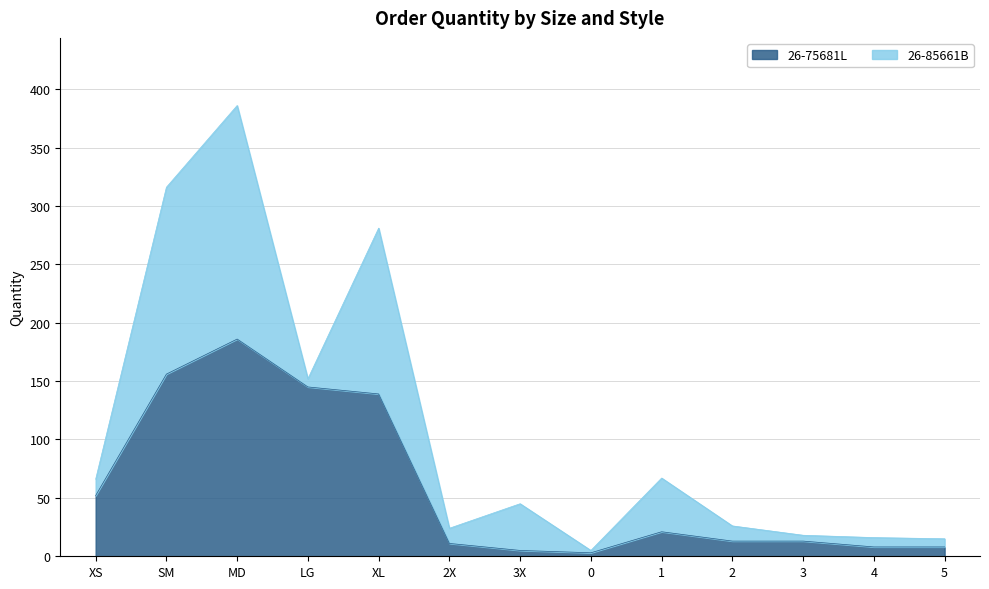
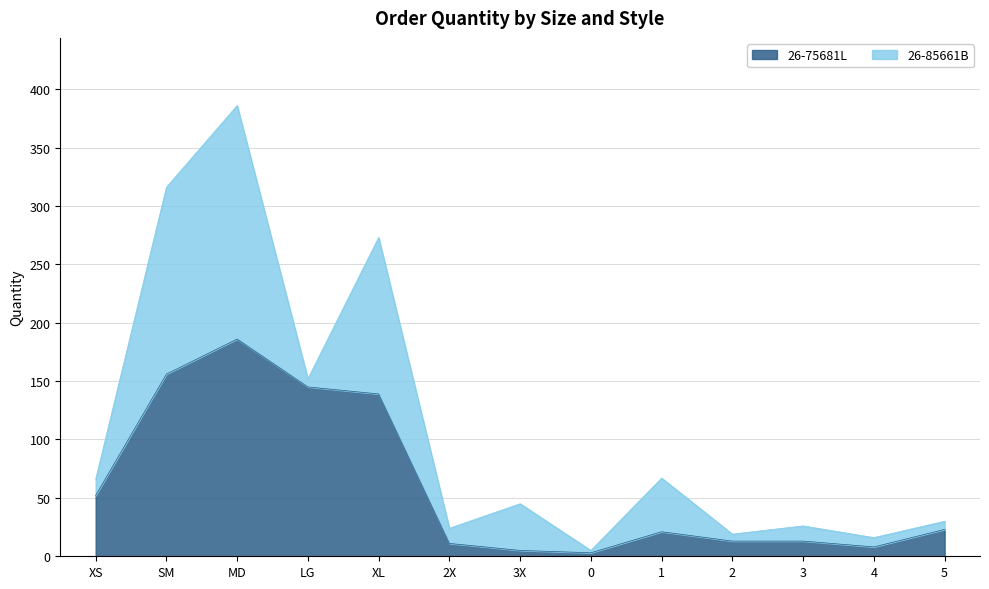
26-85661B, XL: 142 -> 134
26-85661B, 2: 13 -> 6
26-85661B, 3: 5 -> 13
26-75681L, 5: 8 -> 23
